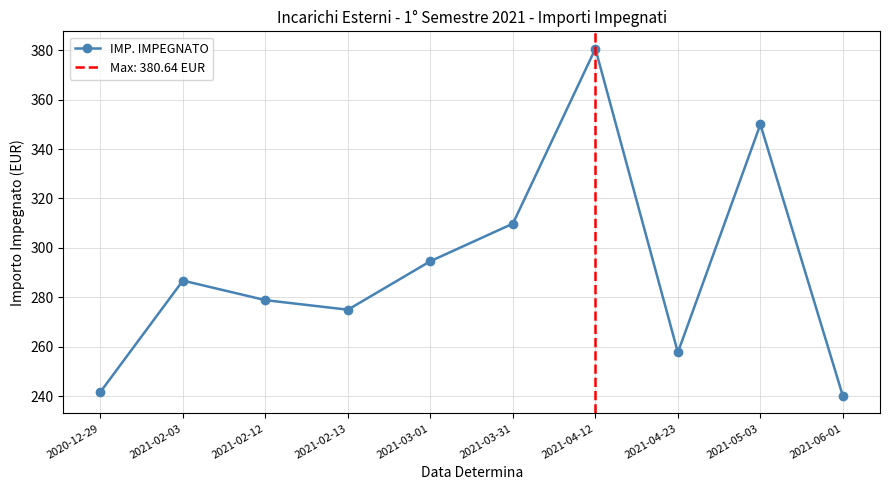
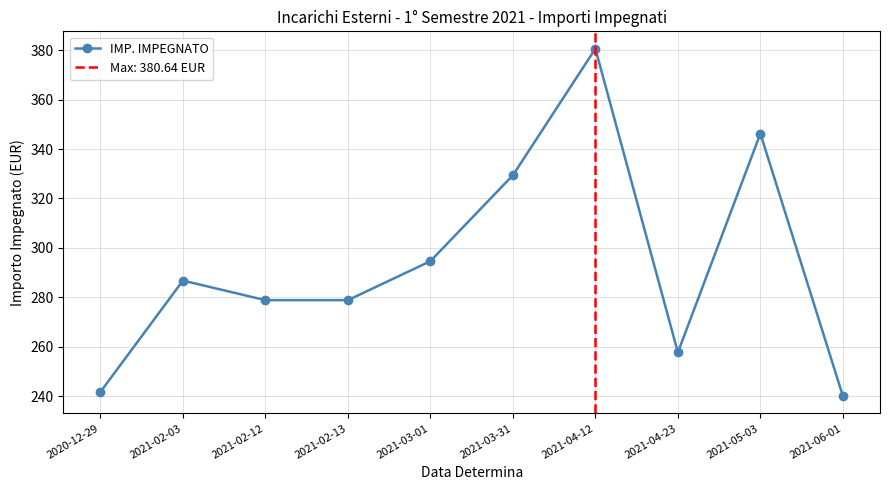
2021-02-13: 275 -> 279
2021-03-31: 310 -> 329
2021-05-03: 350 -> 346
